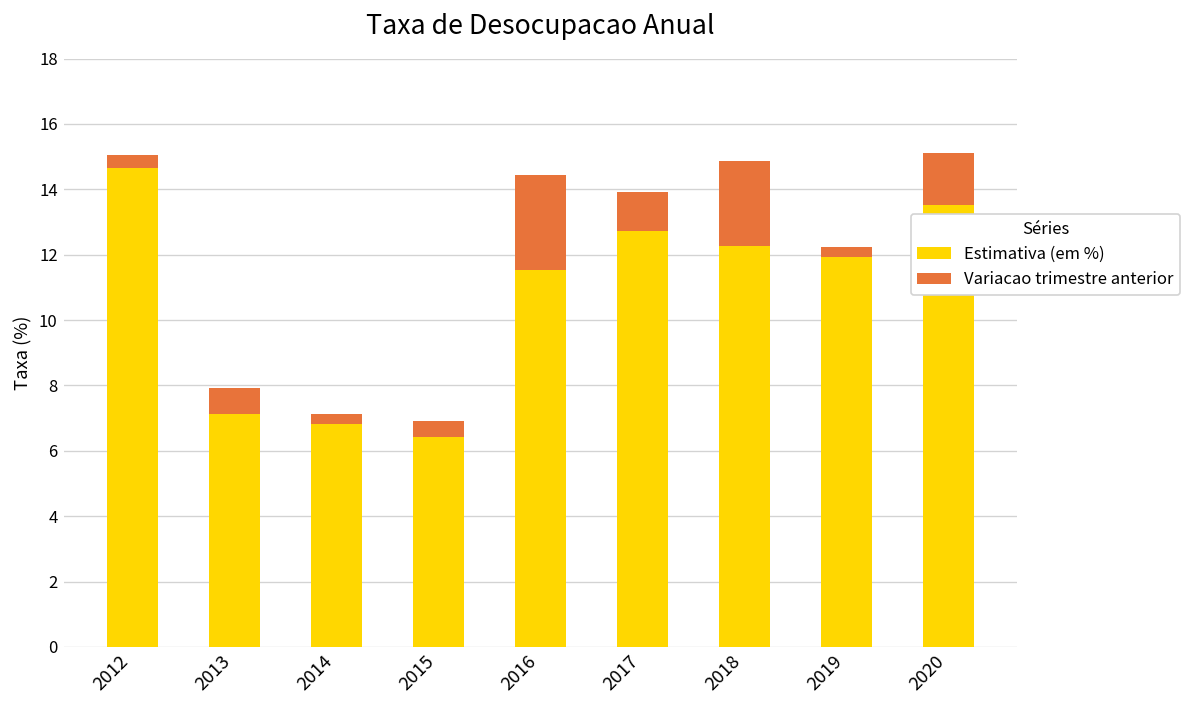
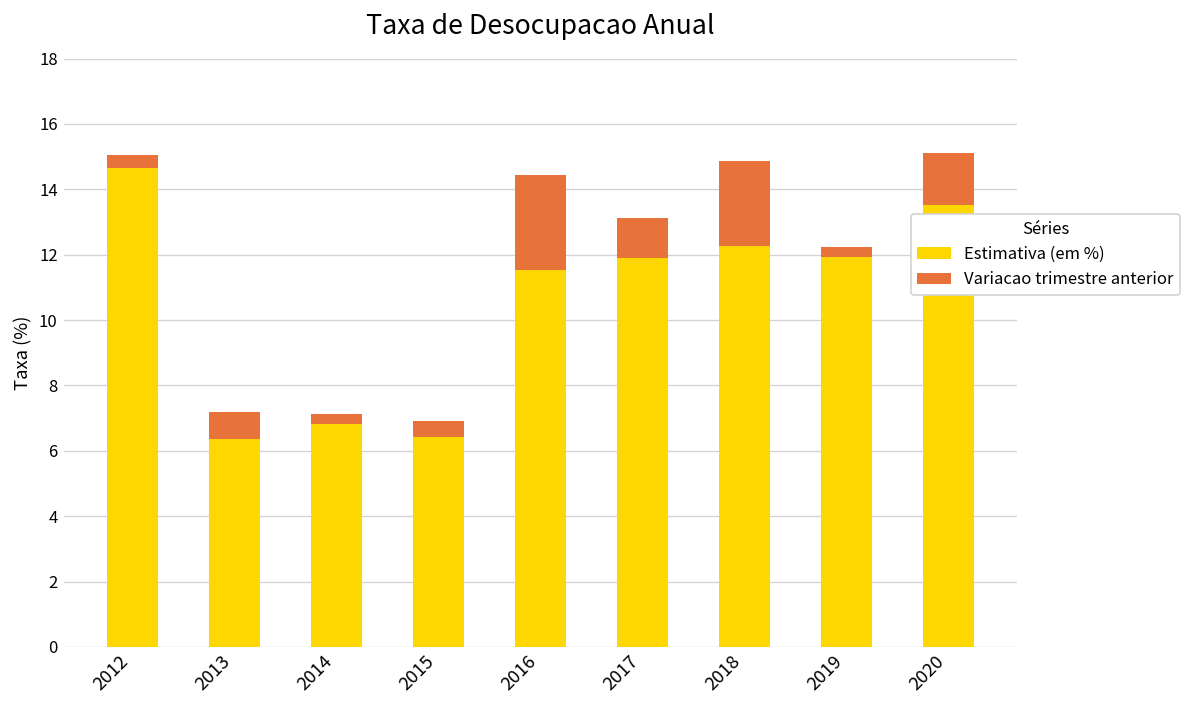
Estimativa (em %), 2013: 7.1 -> 6.4
Estimativa (em %), 2017: 12.7 -> 11.9
